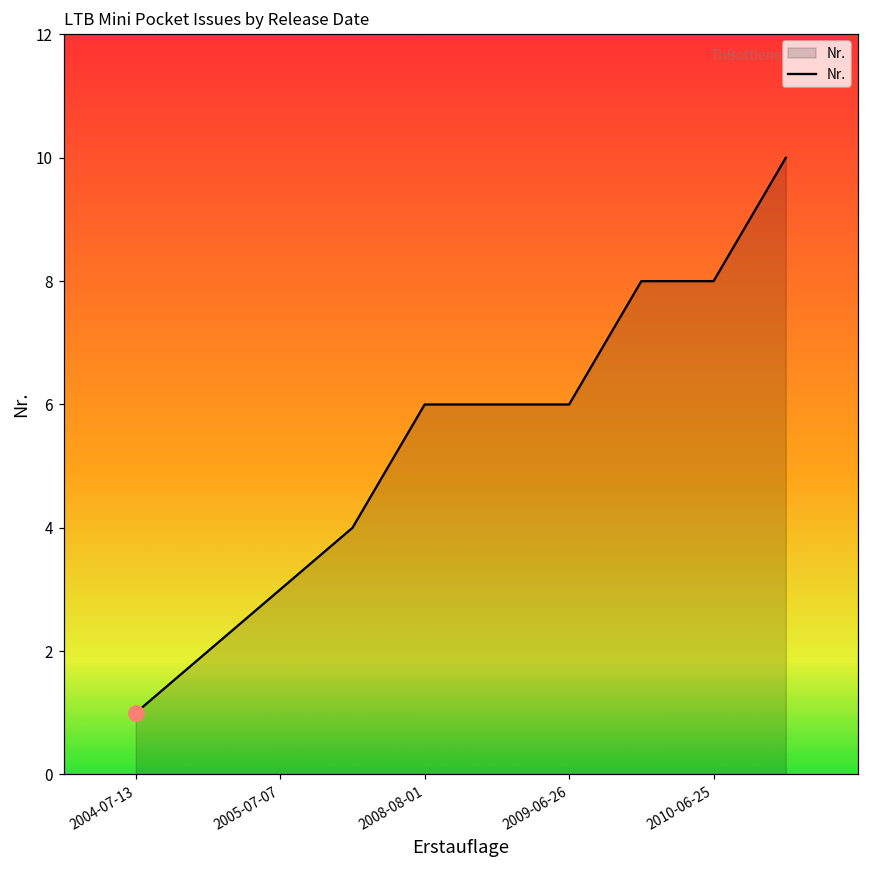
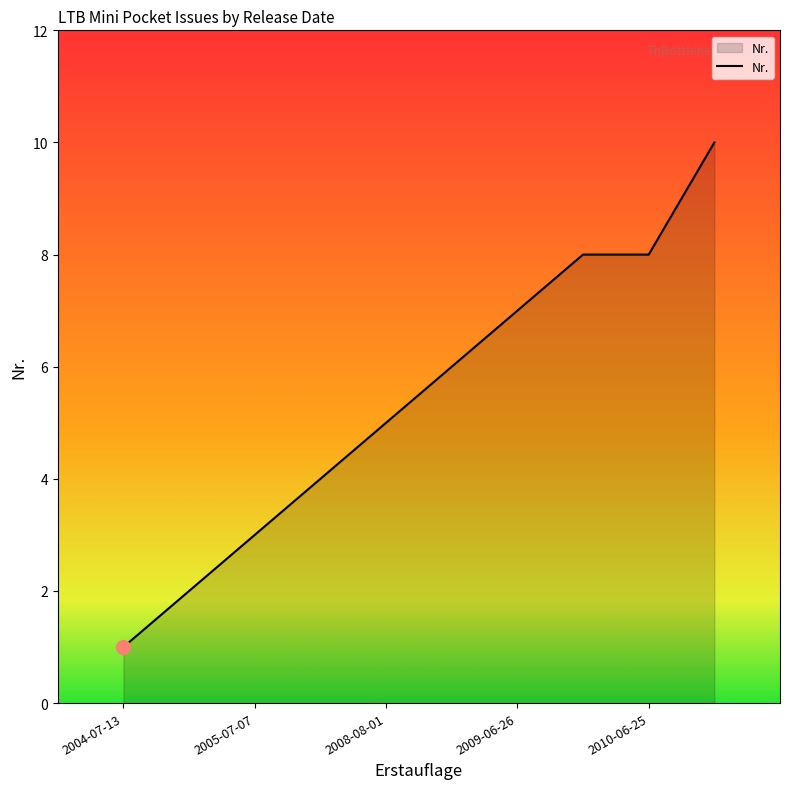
Nr., 2008-08-01: 6 -> 5
Nr., 2009-06-26: 6 -> 7
